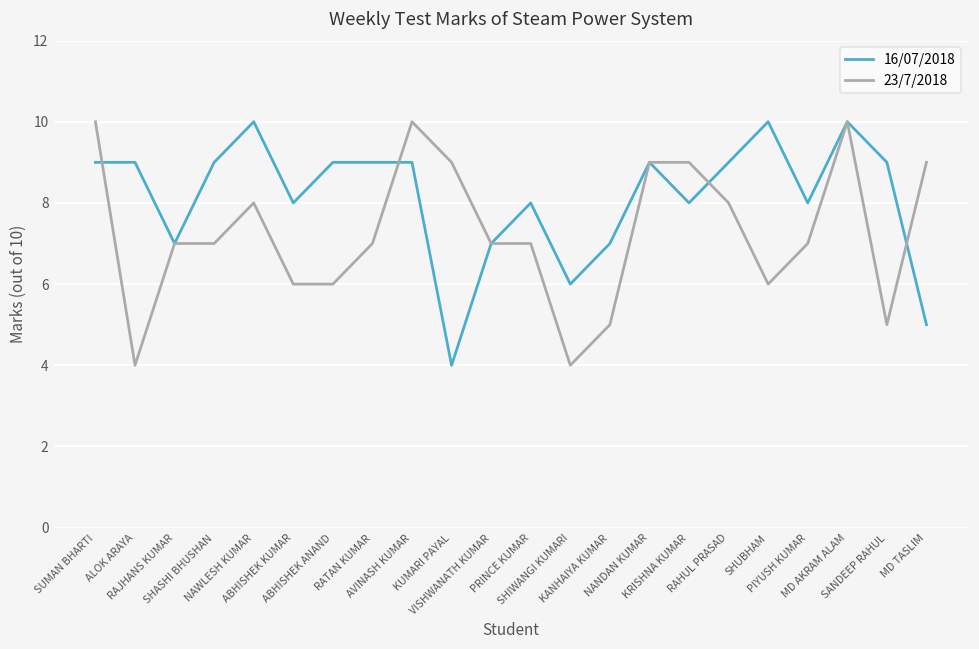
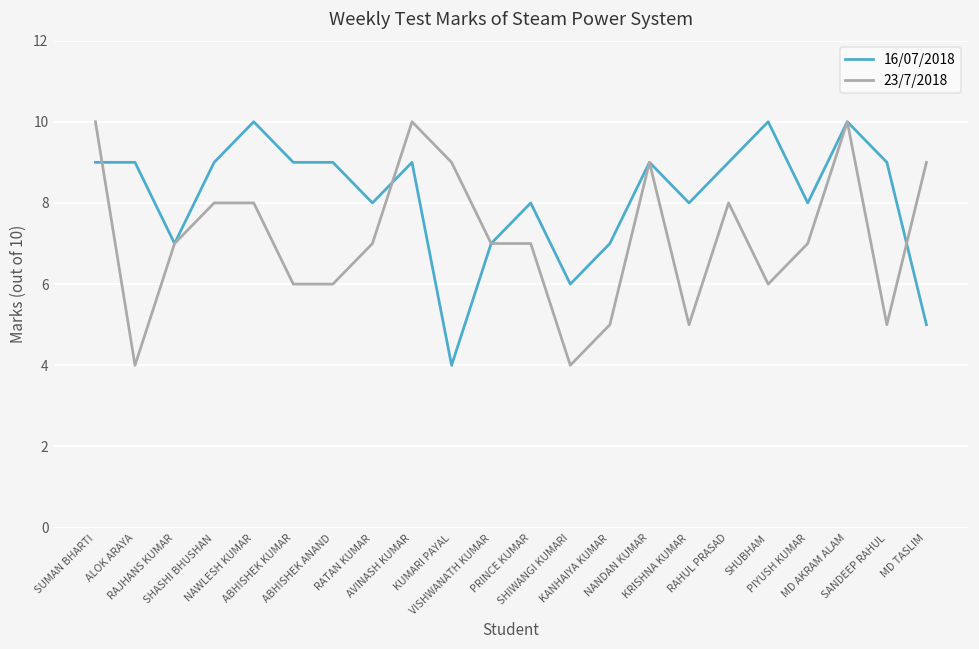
23/7/2018, SHASHI BHUSHAN: 7 -> 8
16/07/2018, ABHISHEK KUMAR: 8 -> 9
16/07/2018, RATAN KUMAR: 9 -> 8
23/7/2018, KRISHNA KUMAR: 9 -> 5
